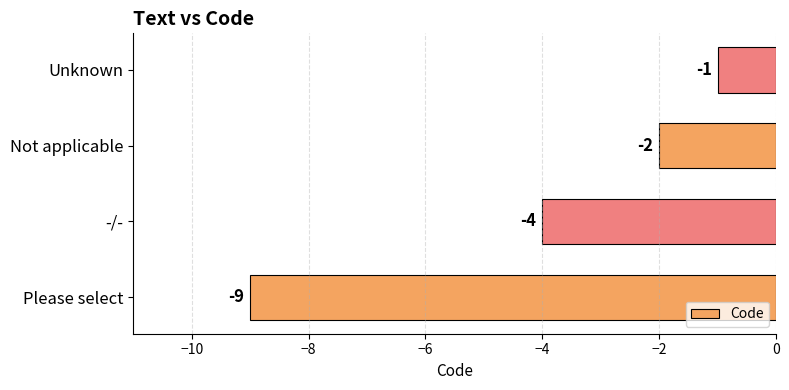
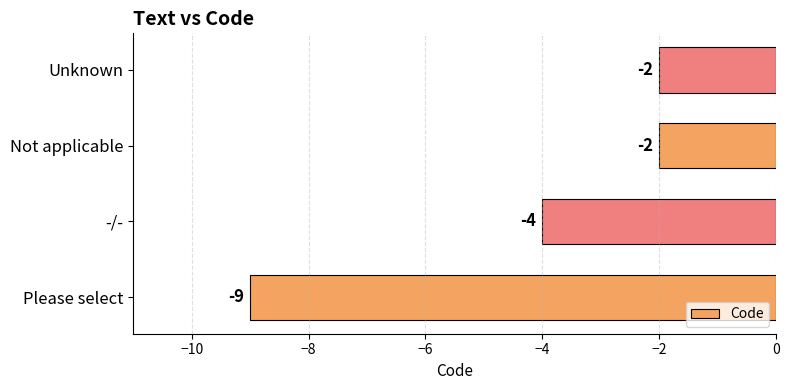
Unknown: -1 -> -2
